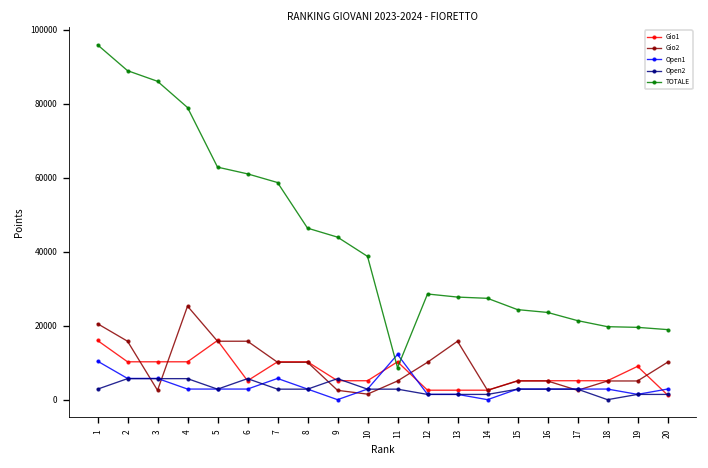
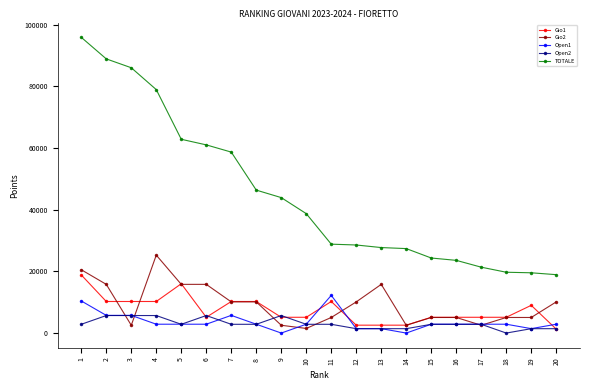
Gio1, 1: 16000 -> 19000
TOTALE, 11: 9000 -> 29000
